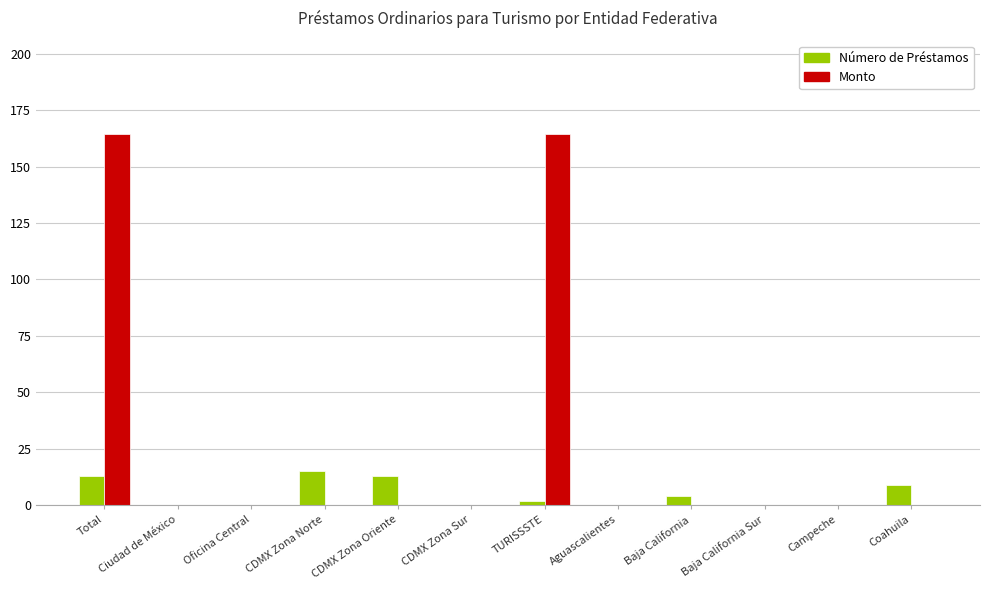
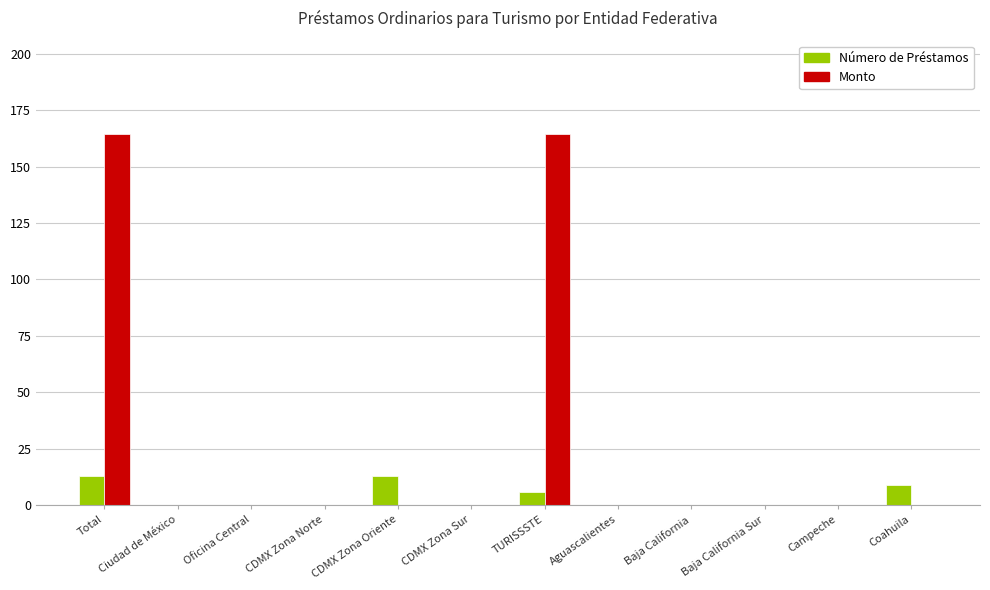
Número de Préstamos, CDMX Zona Norte: 15 -> 0
Número de Préstamos, TURISSSTE: 2 -> 6
Número de Préstamos, Baja California: 4 -> 0
